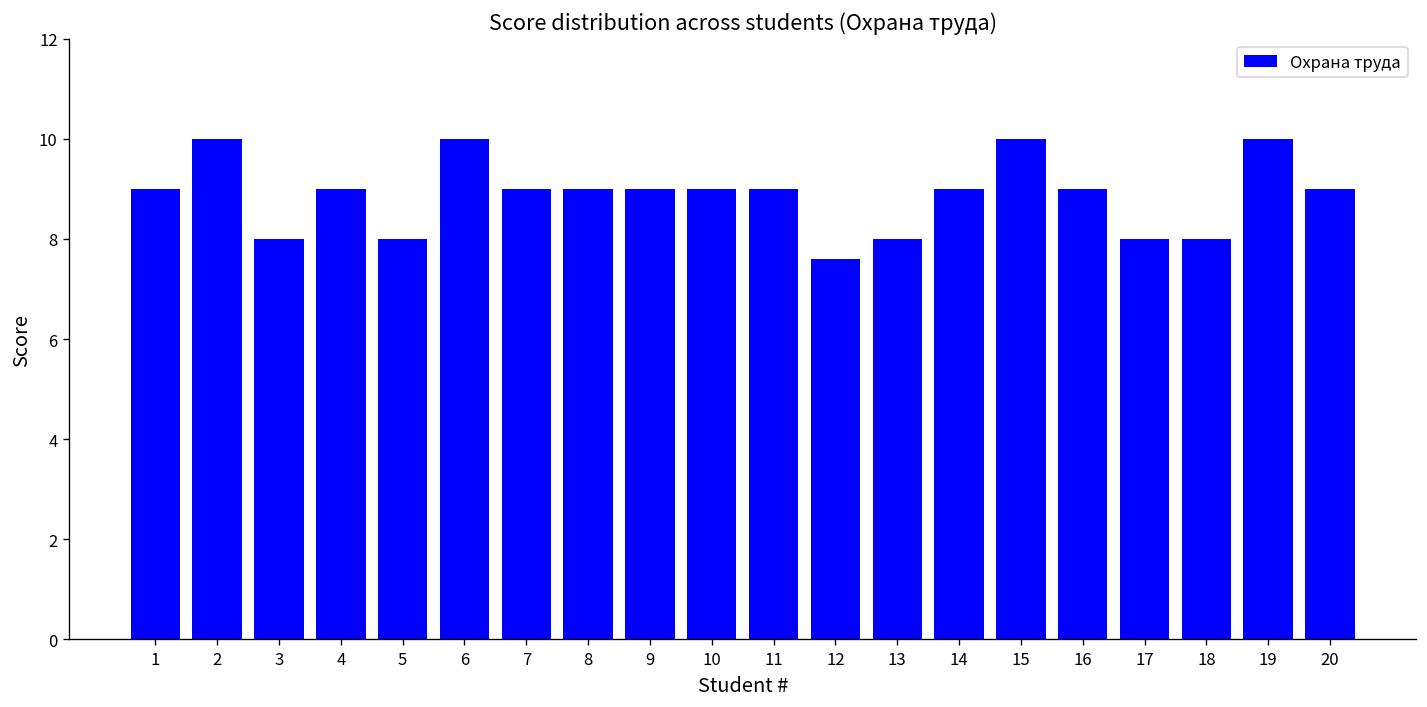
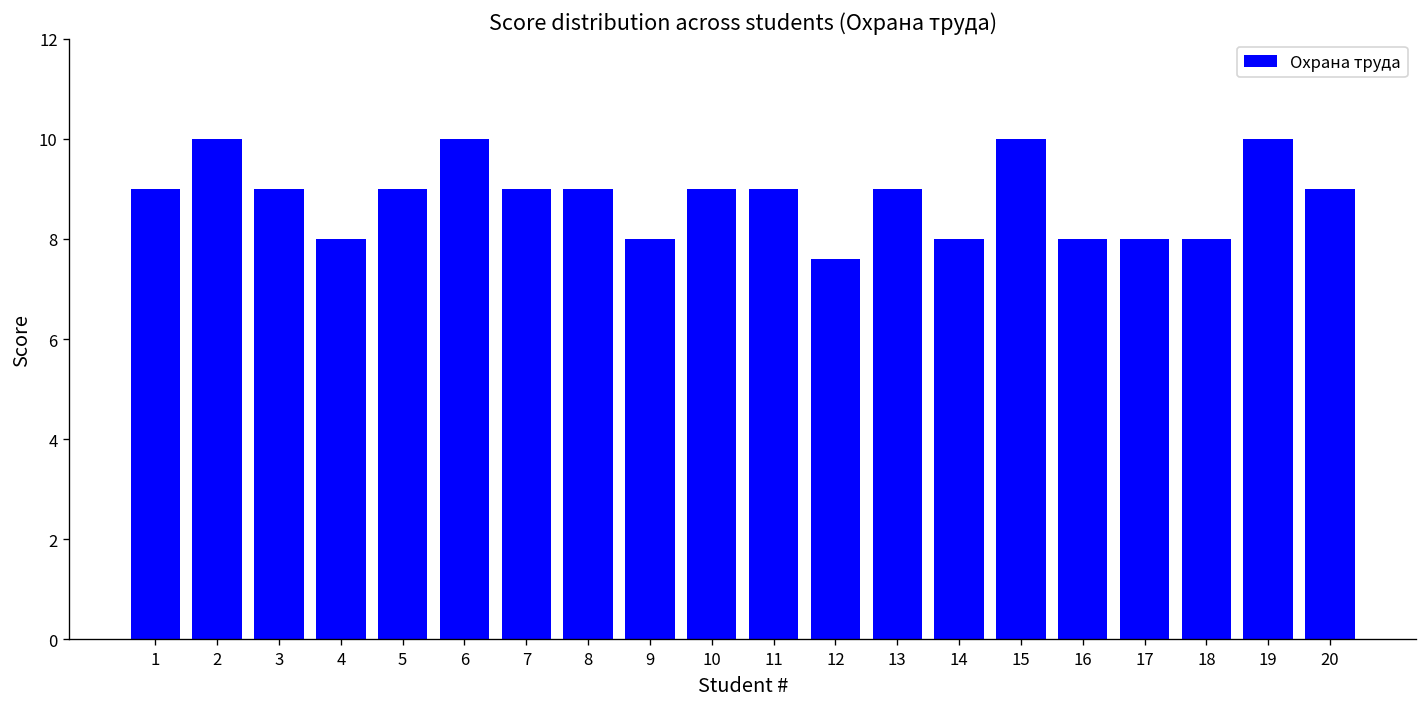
3: 8 -> 9
4: 9 -> 8
5: 8 -> 9
9: 9 -> 8
13: 8 -> 9
14: 9 -> 8
16: 9 -> 8
